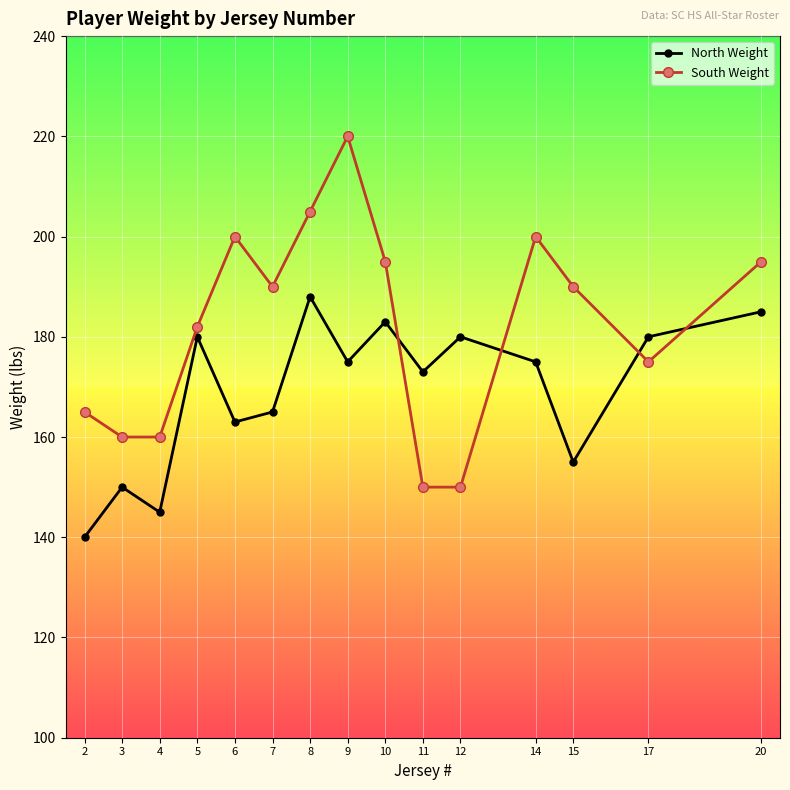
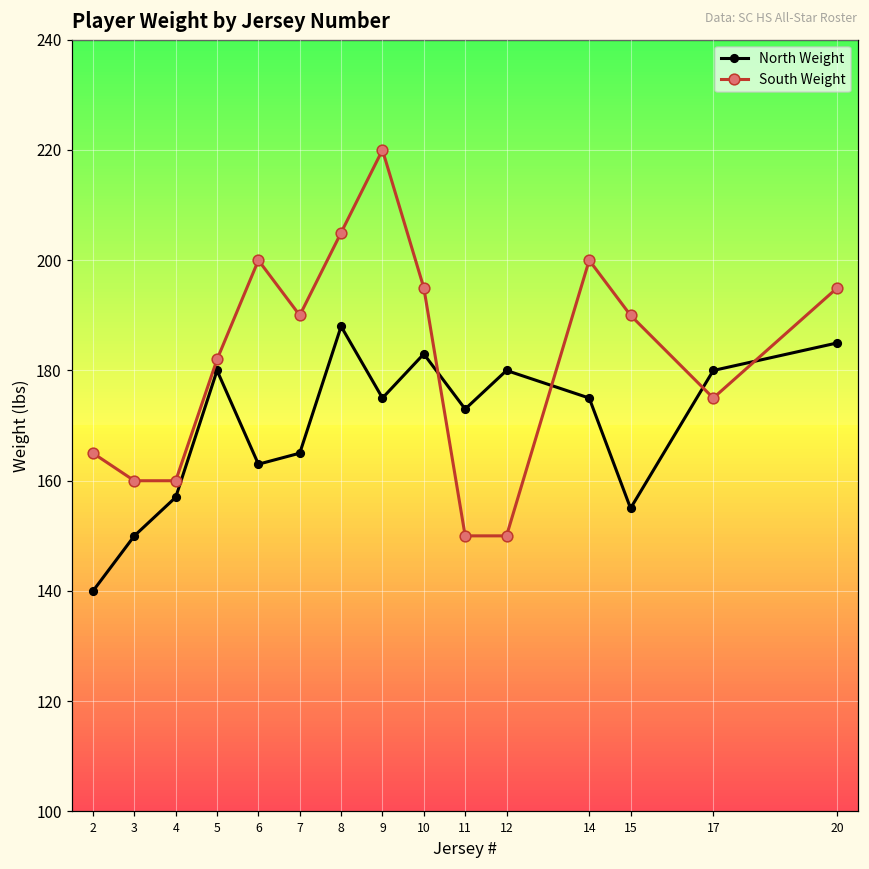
North Weight, 4: 145 -> 157
